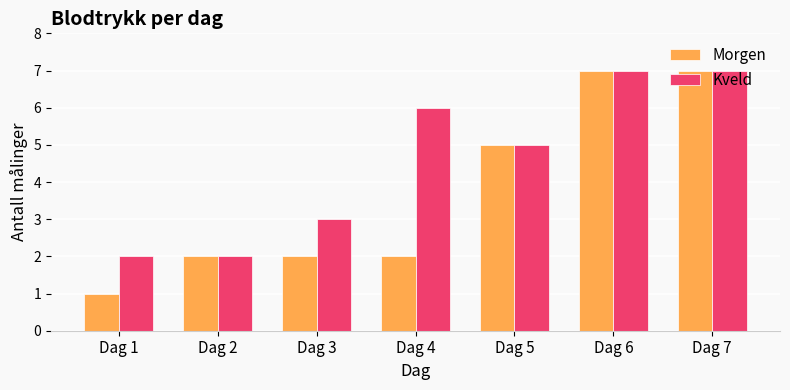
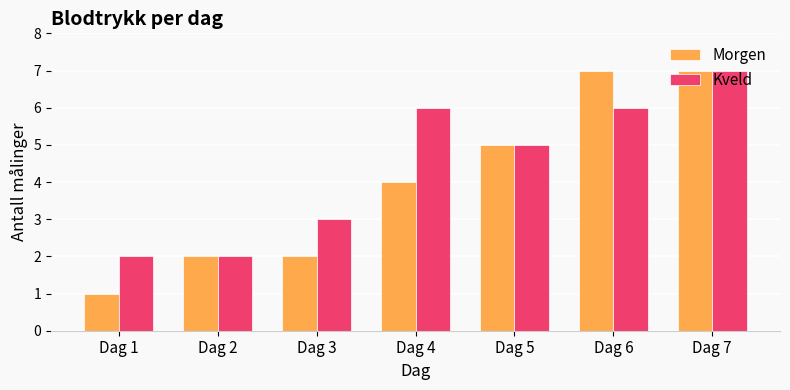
Morgen, Dag 4: 2 -> 4
Kveld, Dag 6: 7 -> 6
